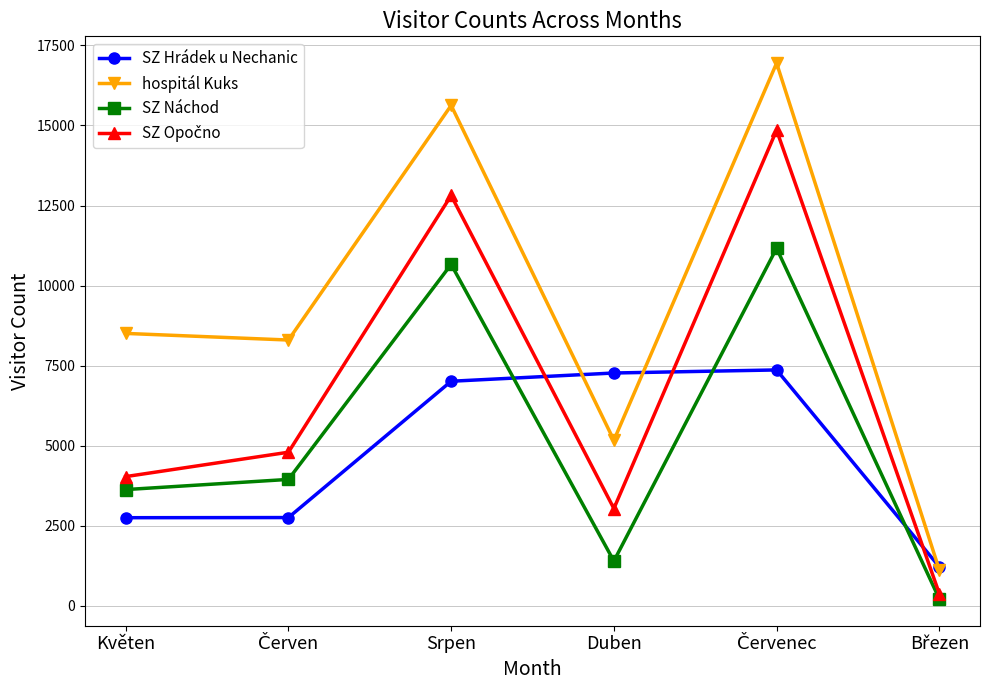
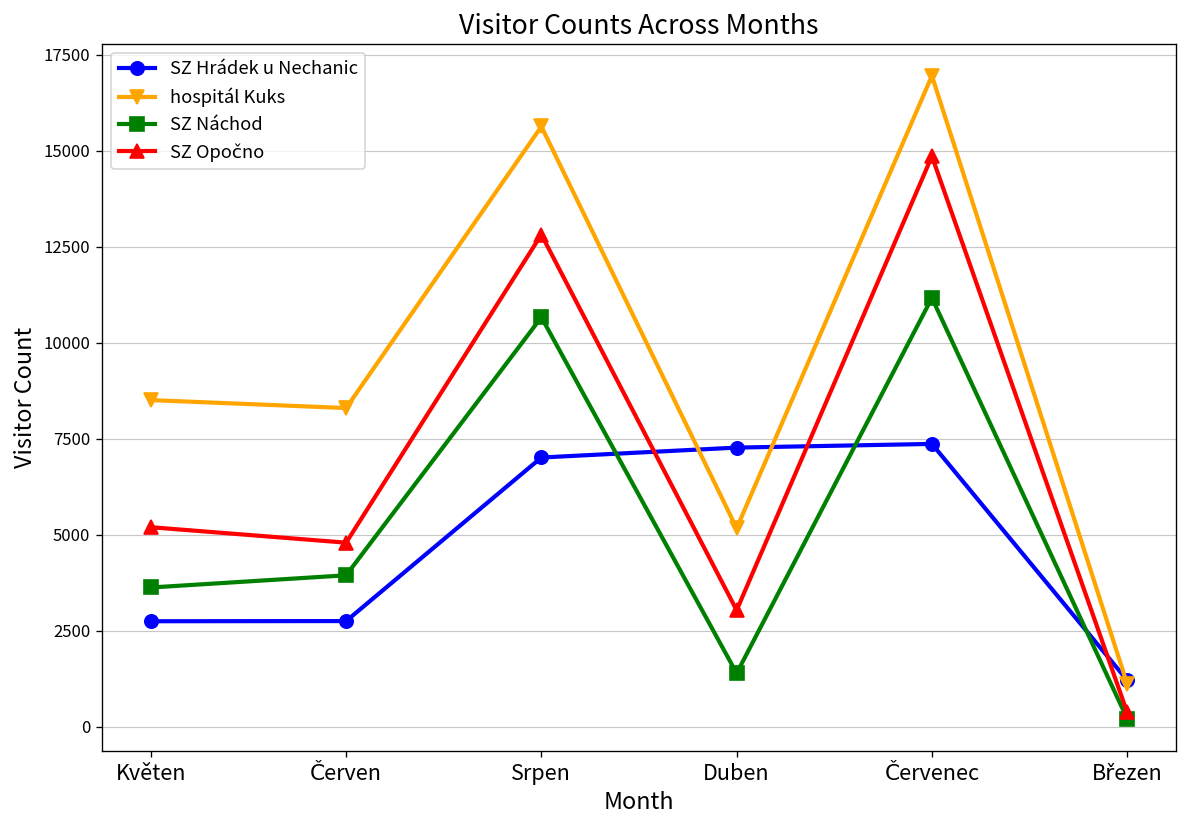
SZ Opočno, Květen: 4000 -> 5200
